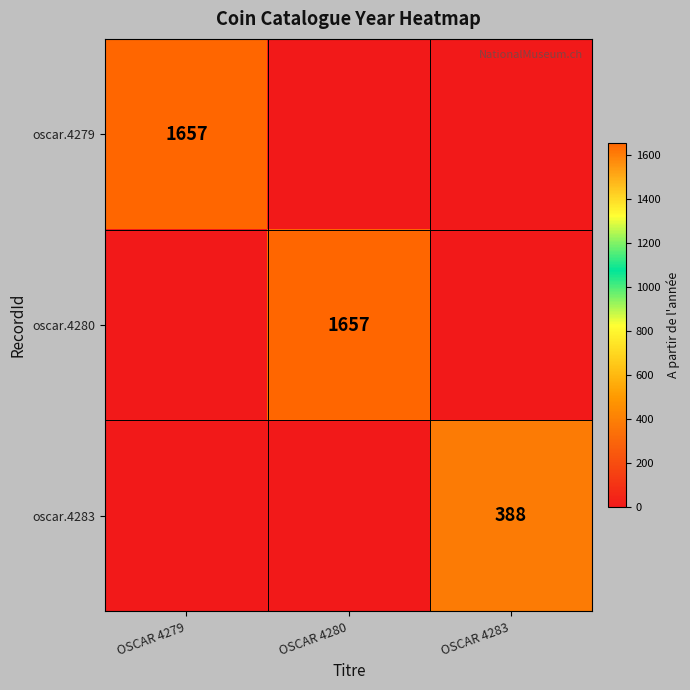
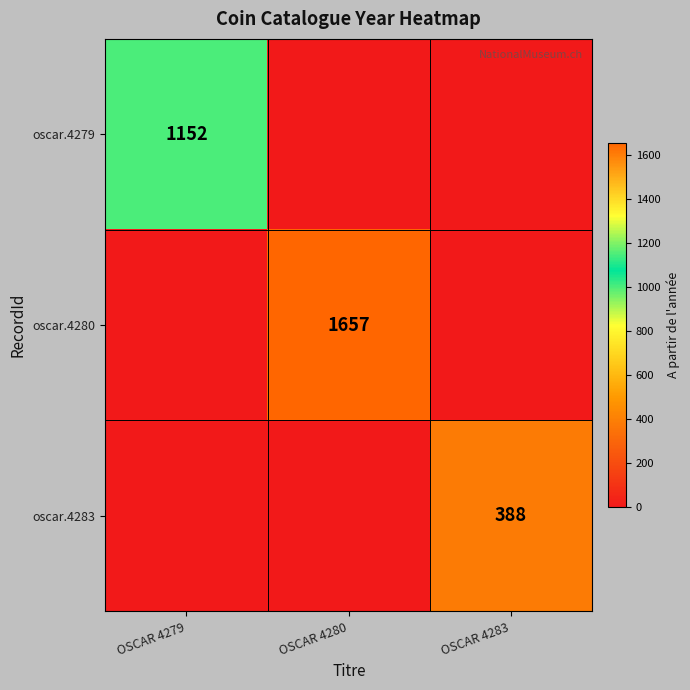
oscar.4279, OSCAR 4279: 1657 -> 1152
